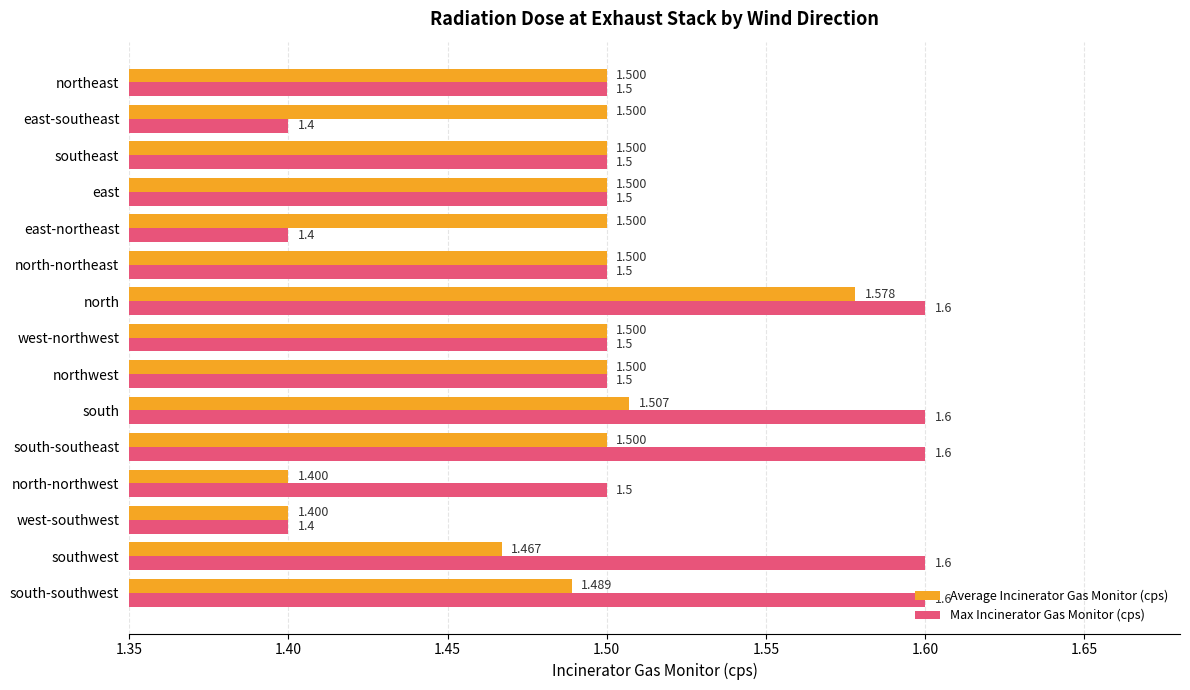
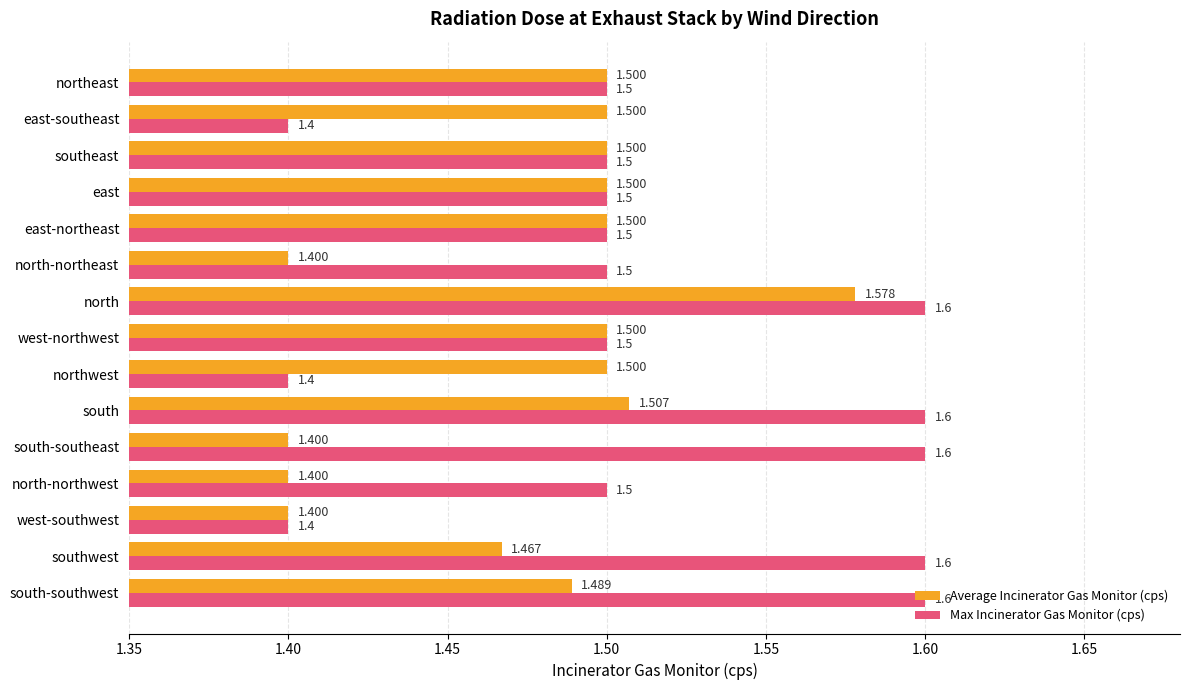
Max Incinerator Gas Monitor (cps), east-northeast: 1.4 -> 1.5
Average Incinerator Gas Monitor (cps), north-northeast: 1.500 -> 1.400
Max Incinerator Gas Monitor (cps), northwest: 1.5 -> 1.4
Average Incinerator Gas Monitor (cps), south-southeast: 1.500 -> 1.400
